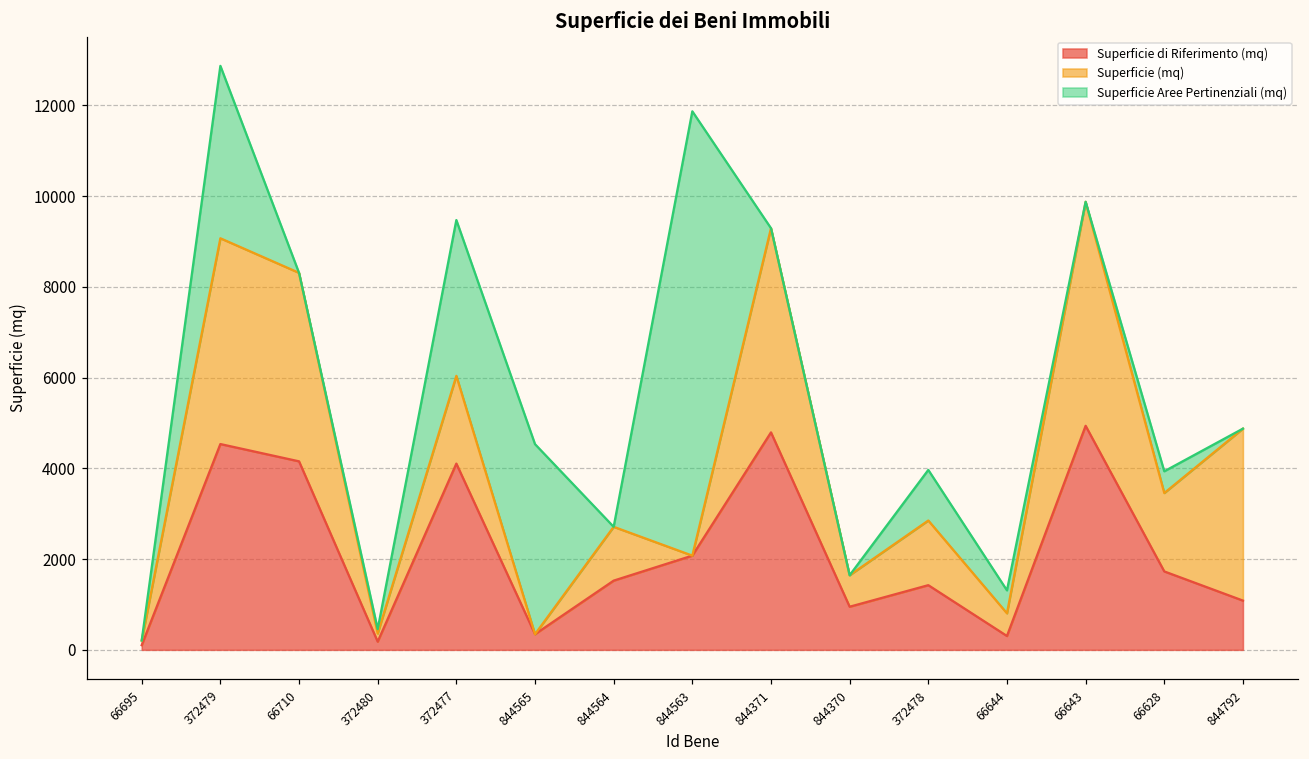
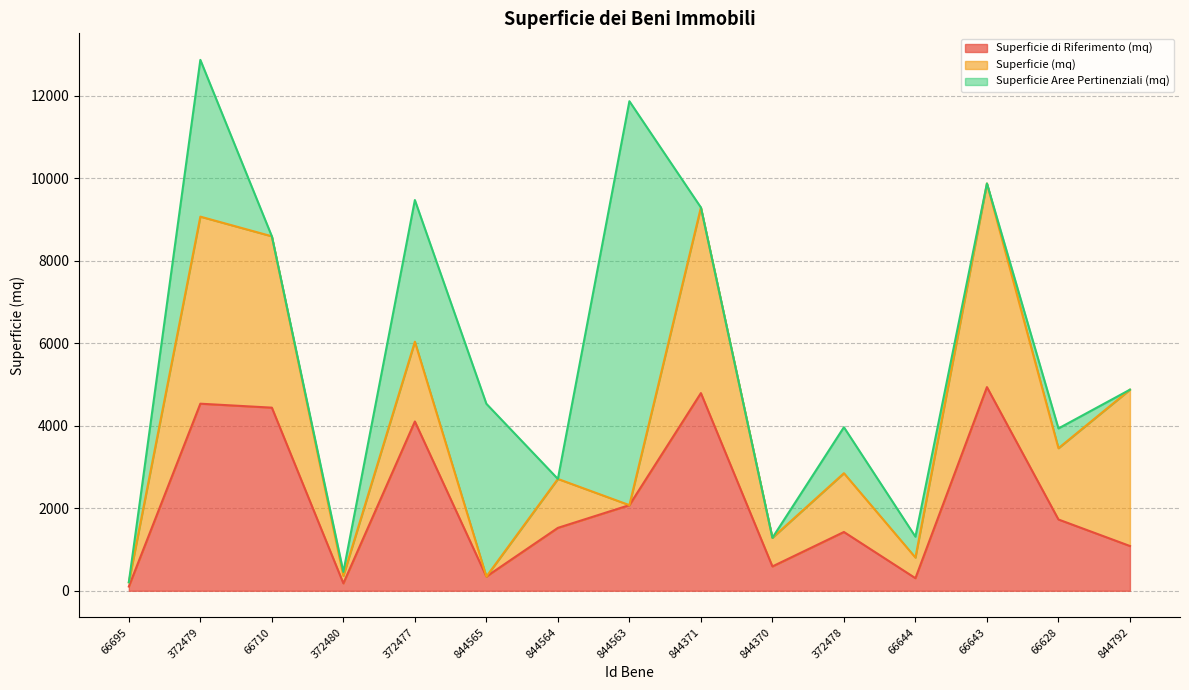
Superficie di Riferimento (mq), 66710: 4200 -> 4400
Superficie di Riferimento (mq), 844370: 1000 -> 600
